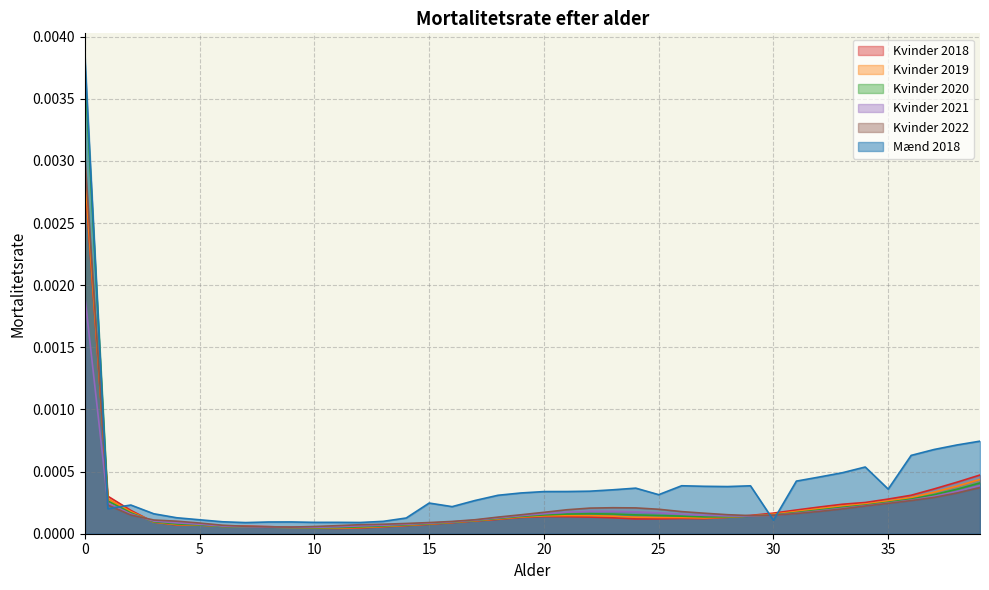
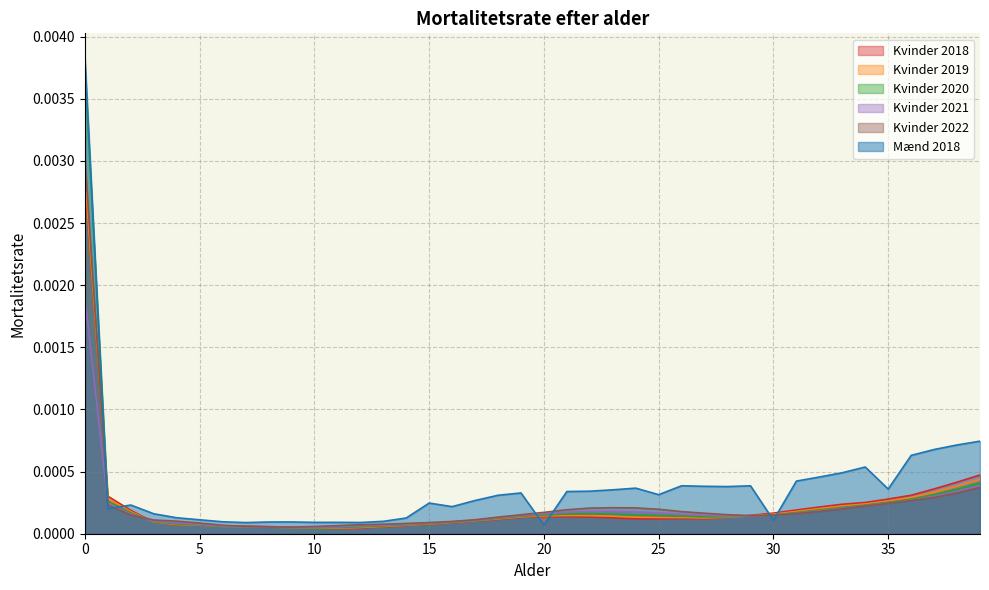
Mænd 2018, 20: 0.00034 -> 0.00007
